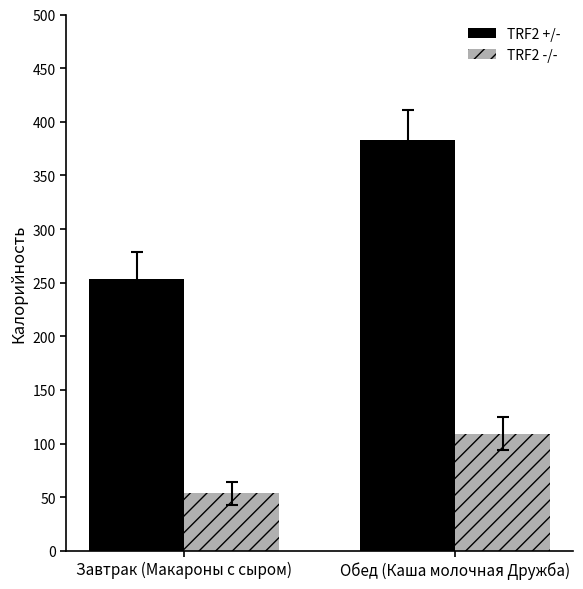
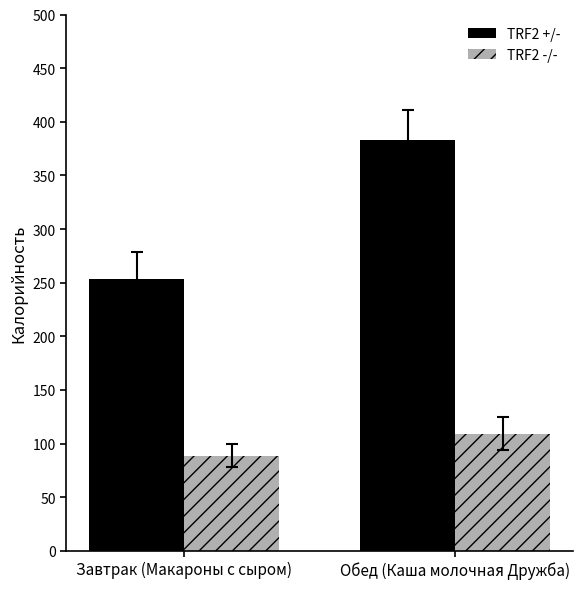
TRF2 -/-, Завтрак (Макароны с сыром): 54 -> 89
